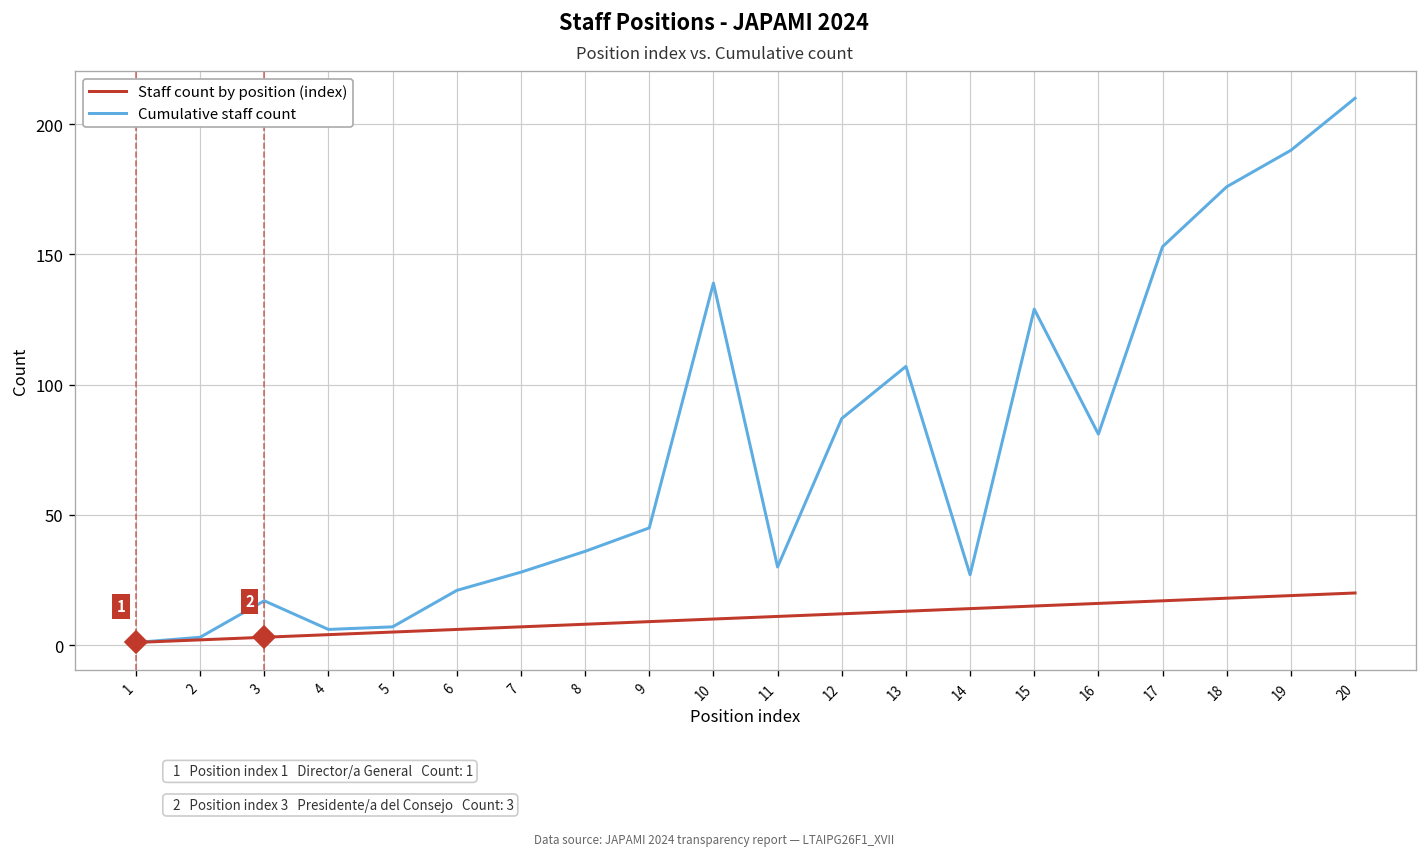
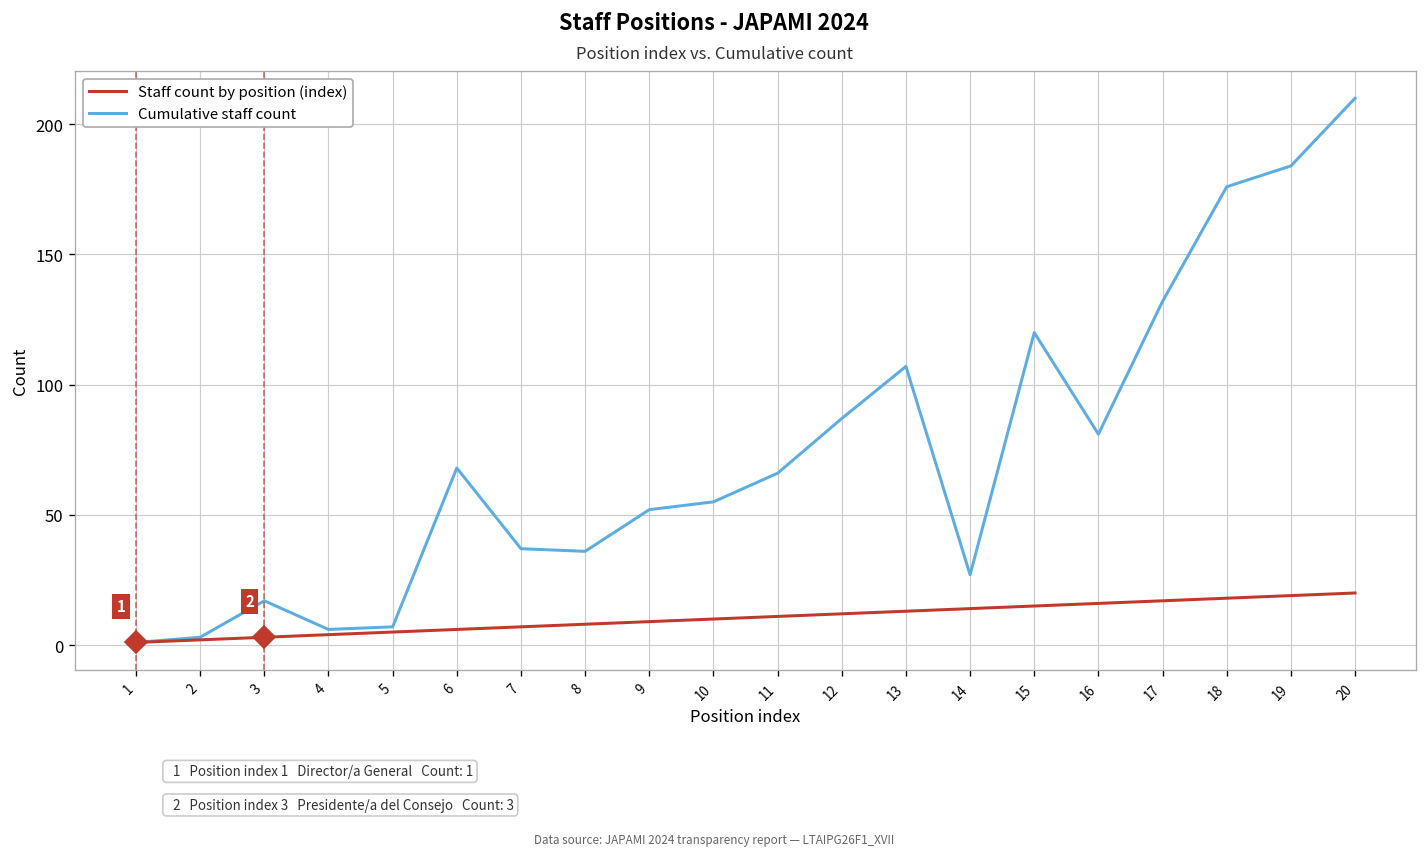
Cumulative staff count, 6: 21 -> 68
Cumulative staff count, 7: 28 -> 37
Cumulative staff count, 9: 45 -> 52
Cumulative staff count, 10: 139 -> 55
Cumulative staff count, 11: 30 -> 66
Cumulative staff count, 15: 129 -> 120
Cumulative staff count, 17: 153 -> 132
Cumulative staff count, 19: 190 -> 184
